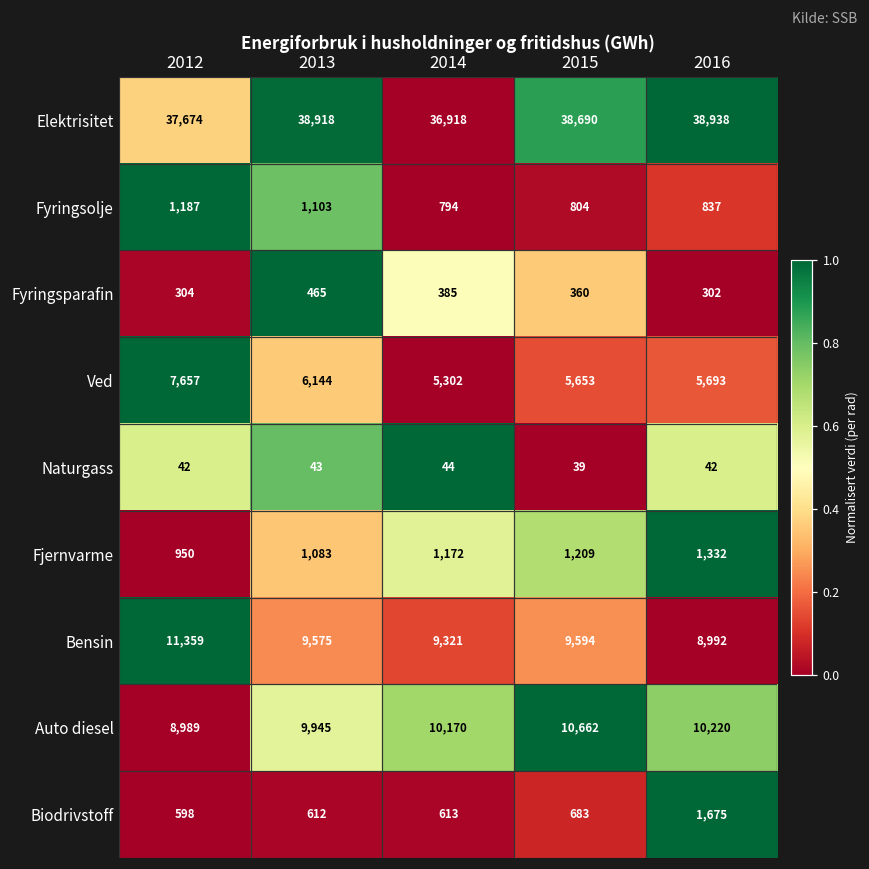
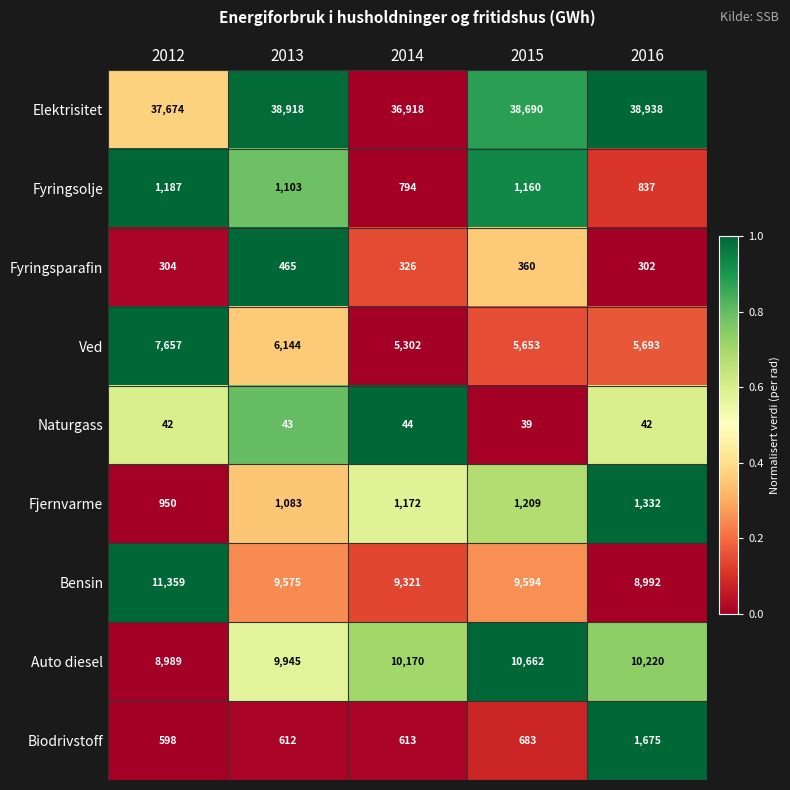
Fyringsolje, 2015: 804 -> 1,160
Fyringsparafin, 2014: 385 -> 326
